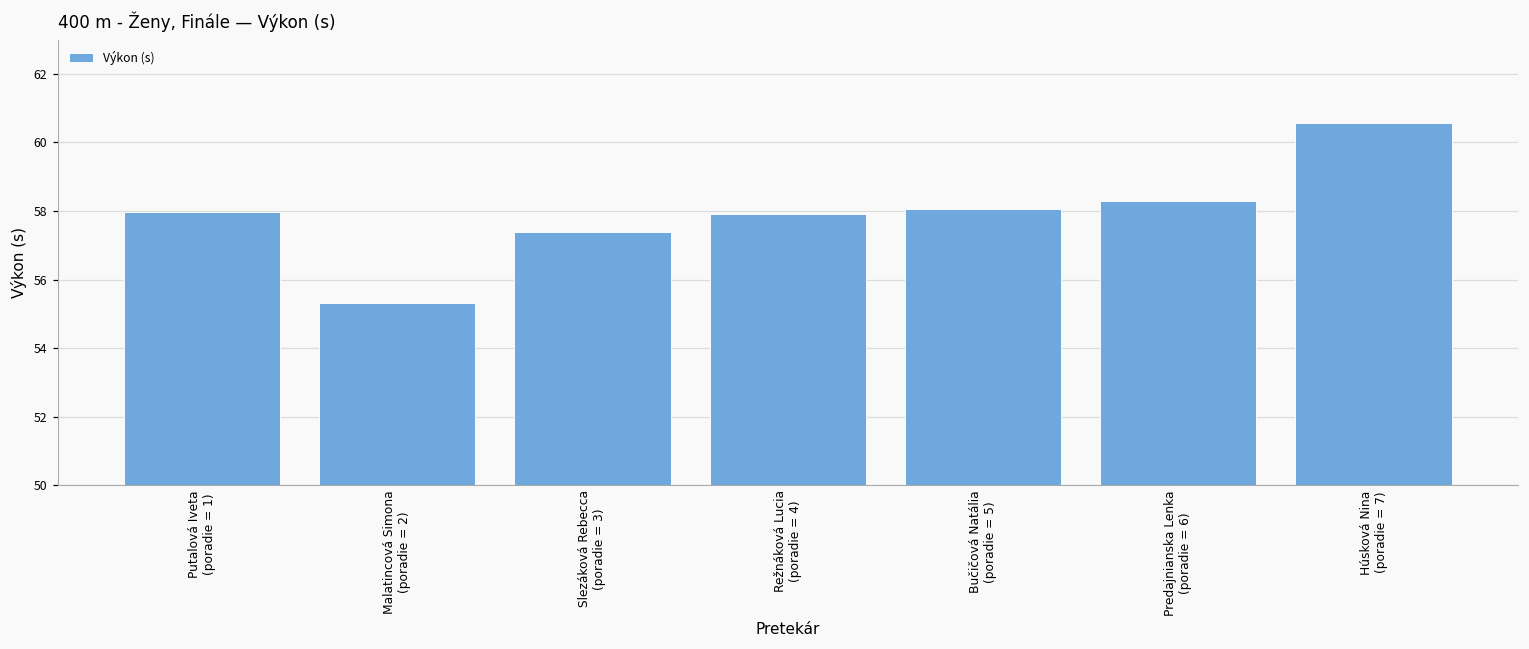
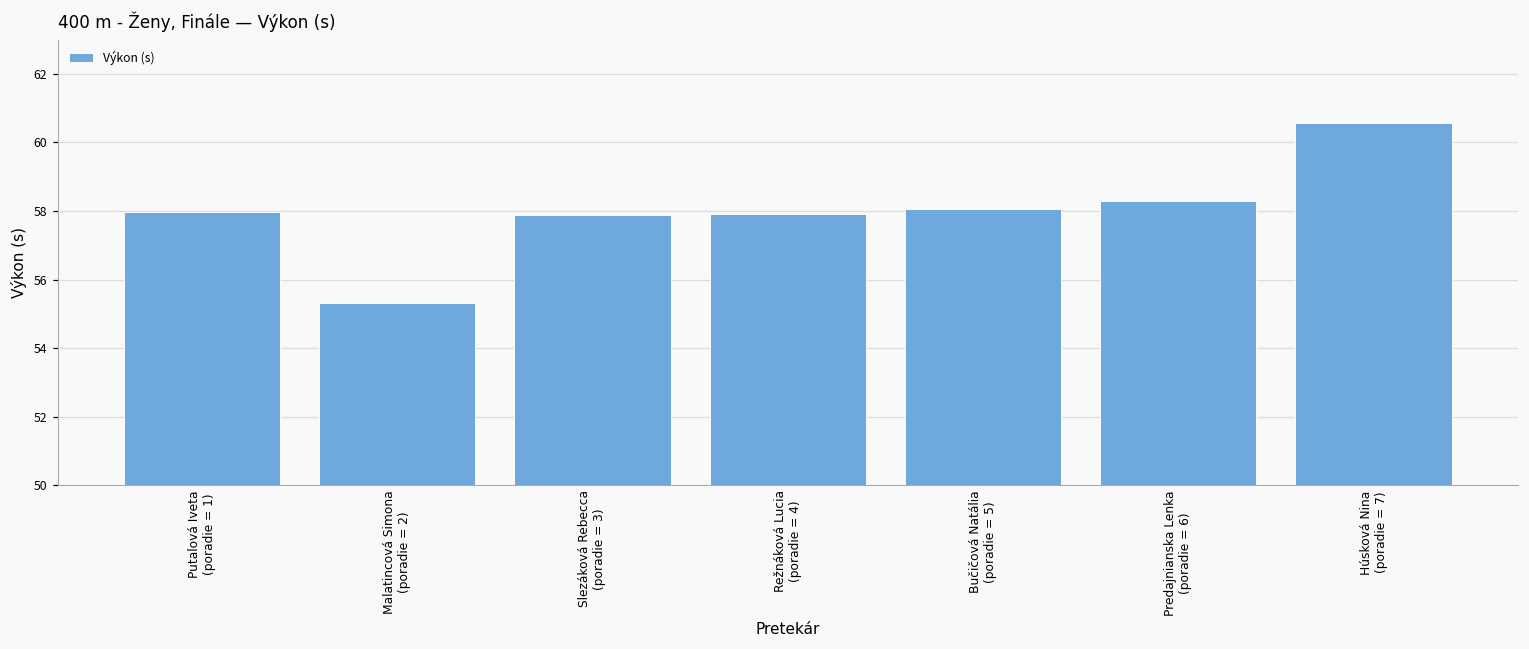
Slezáková Rebecca (poradie = 3): 57.4 -> 57.9
